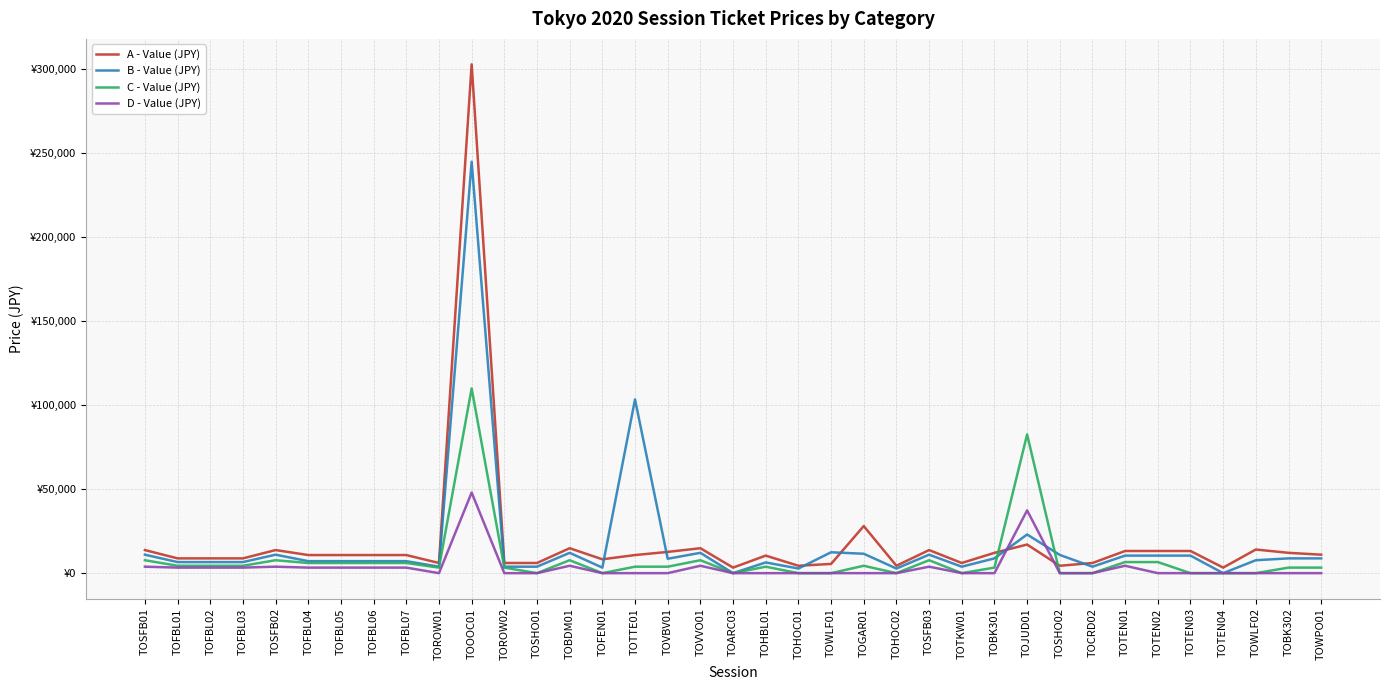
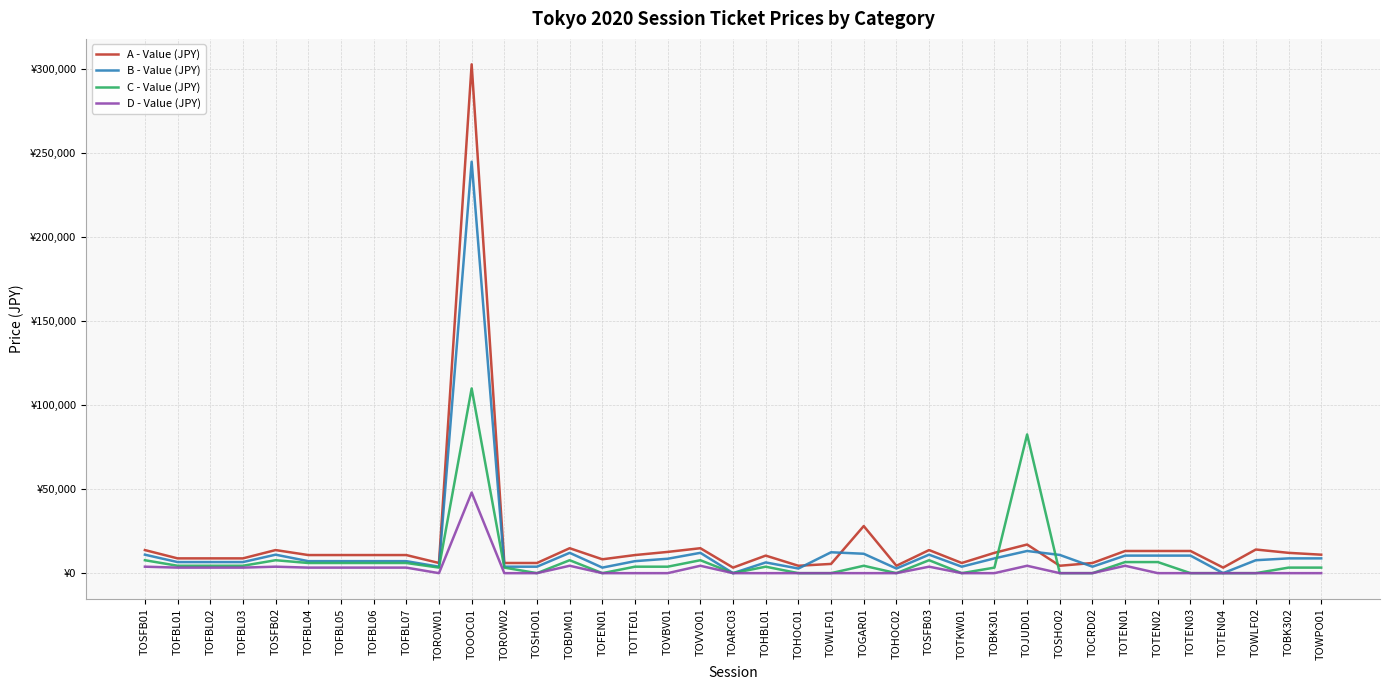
B - Value (JPY), TOTTE01: ¥103,000 -> ¥7,000
B - Value (JPY), TOJUD01: ¥23,000 -> ¥13,000
D - Value (JPY), TOJUD01: ¥37,000 -> ¥4,000
